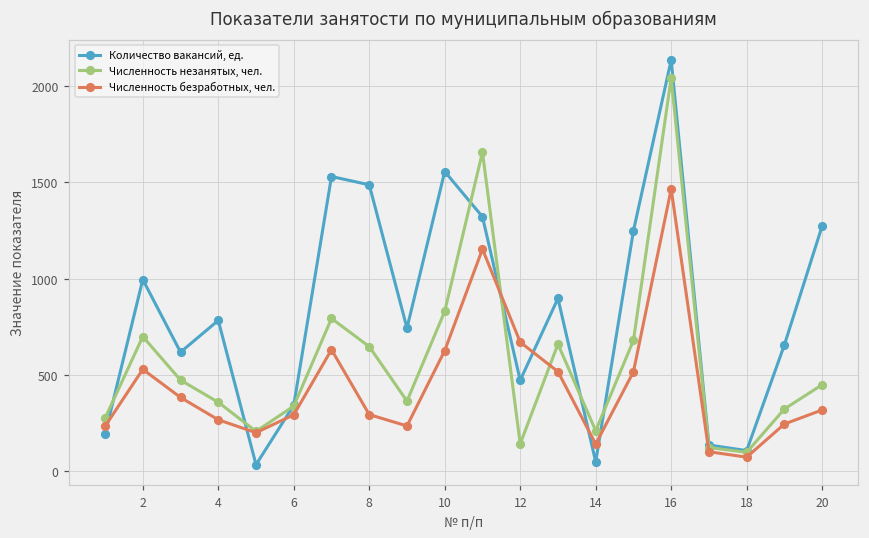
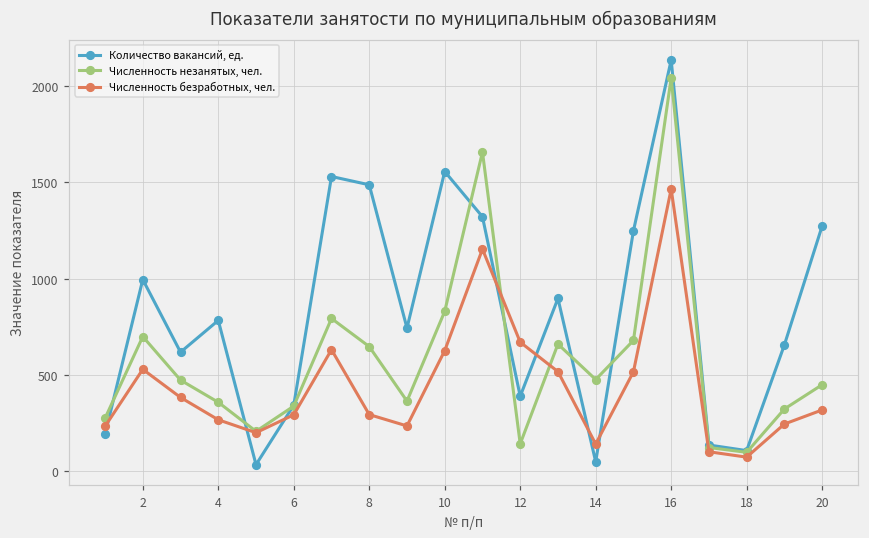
Количество вакансий, ед., 12: 470 -> 390
Численность незанятых, чел., 14: 210 -> 480
